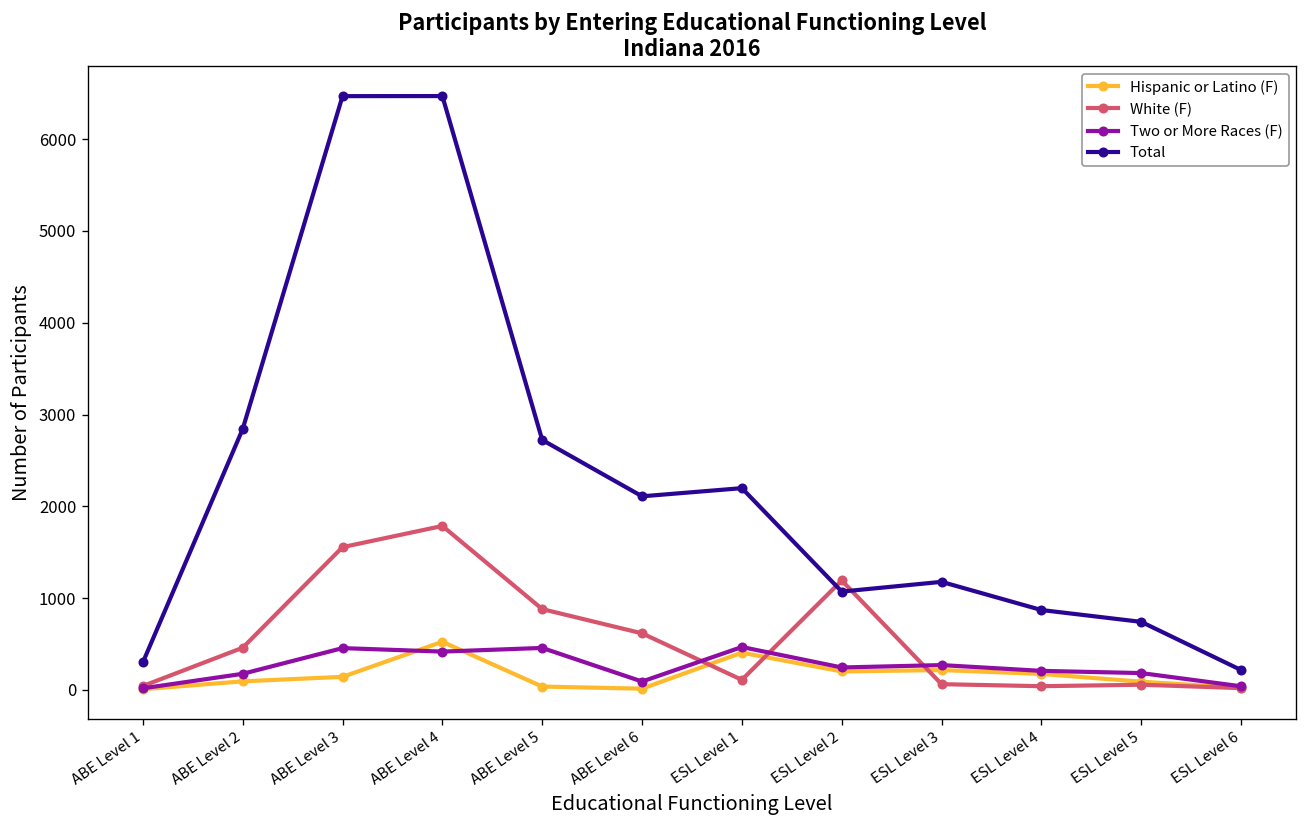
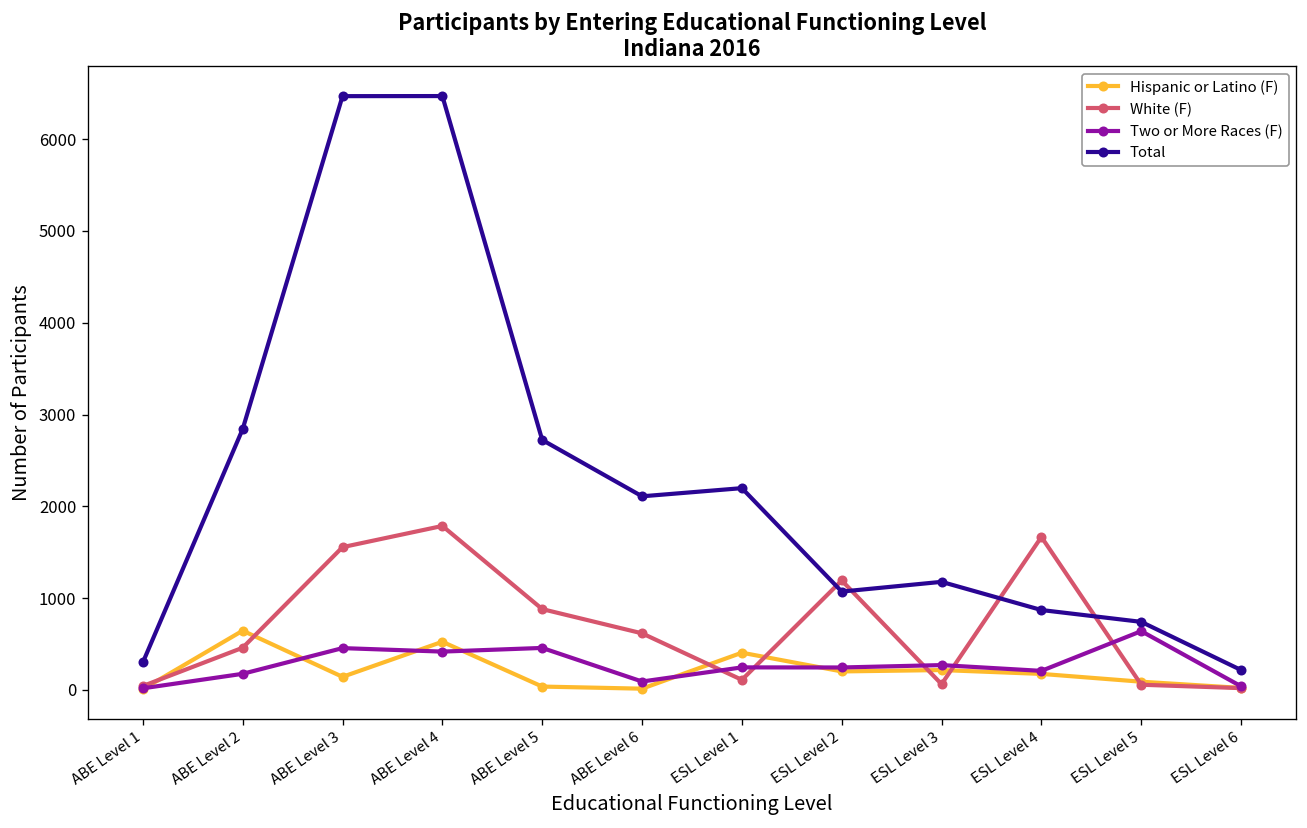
Hispanic or Latino (F), ABE Level 2: 100 -> 600
Two or More Races (F), ESL Level 1: 500 -> 200
White (F), ESL Level 4: 0 -> 1700
Two or More Races (F), ESL Level 5: 200 -> 600
